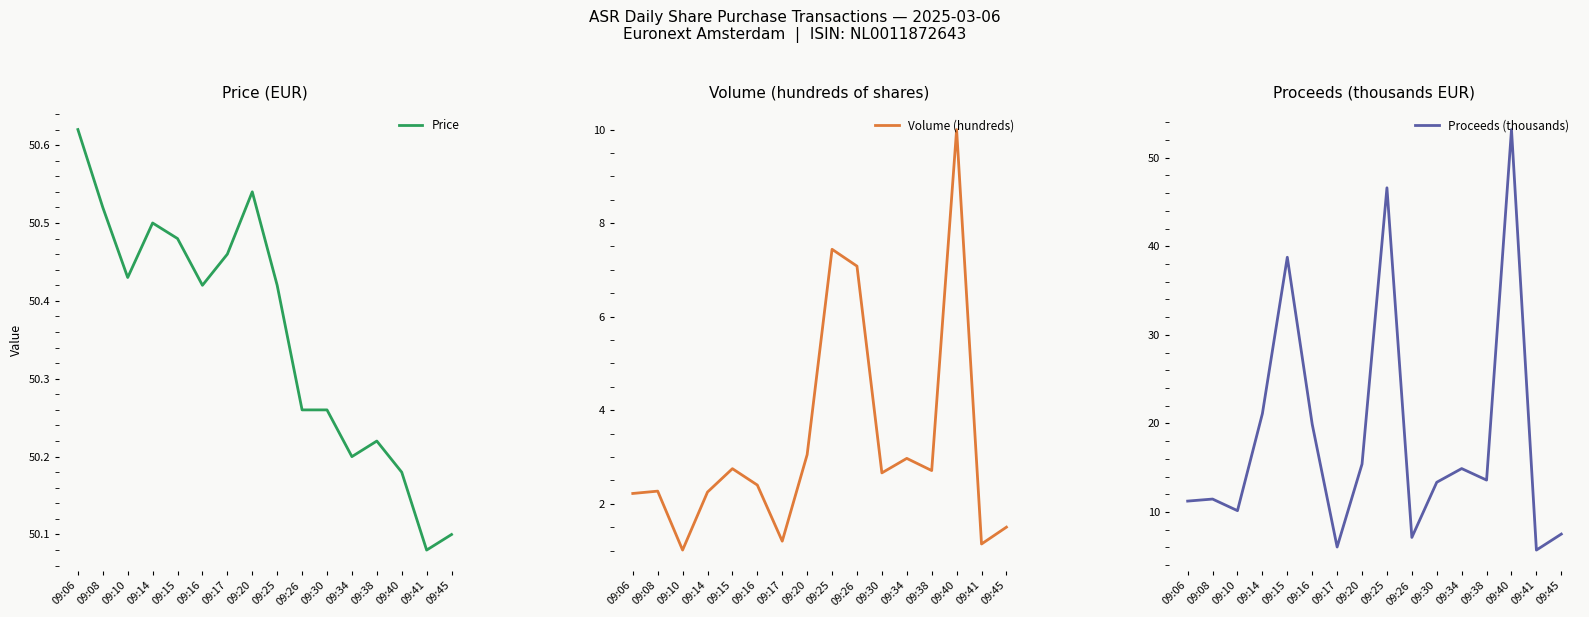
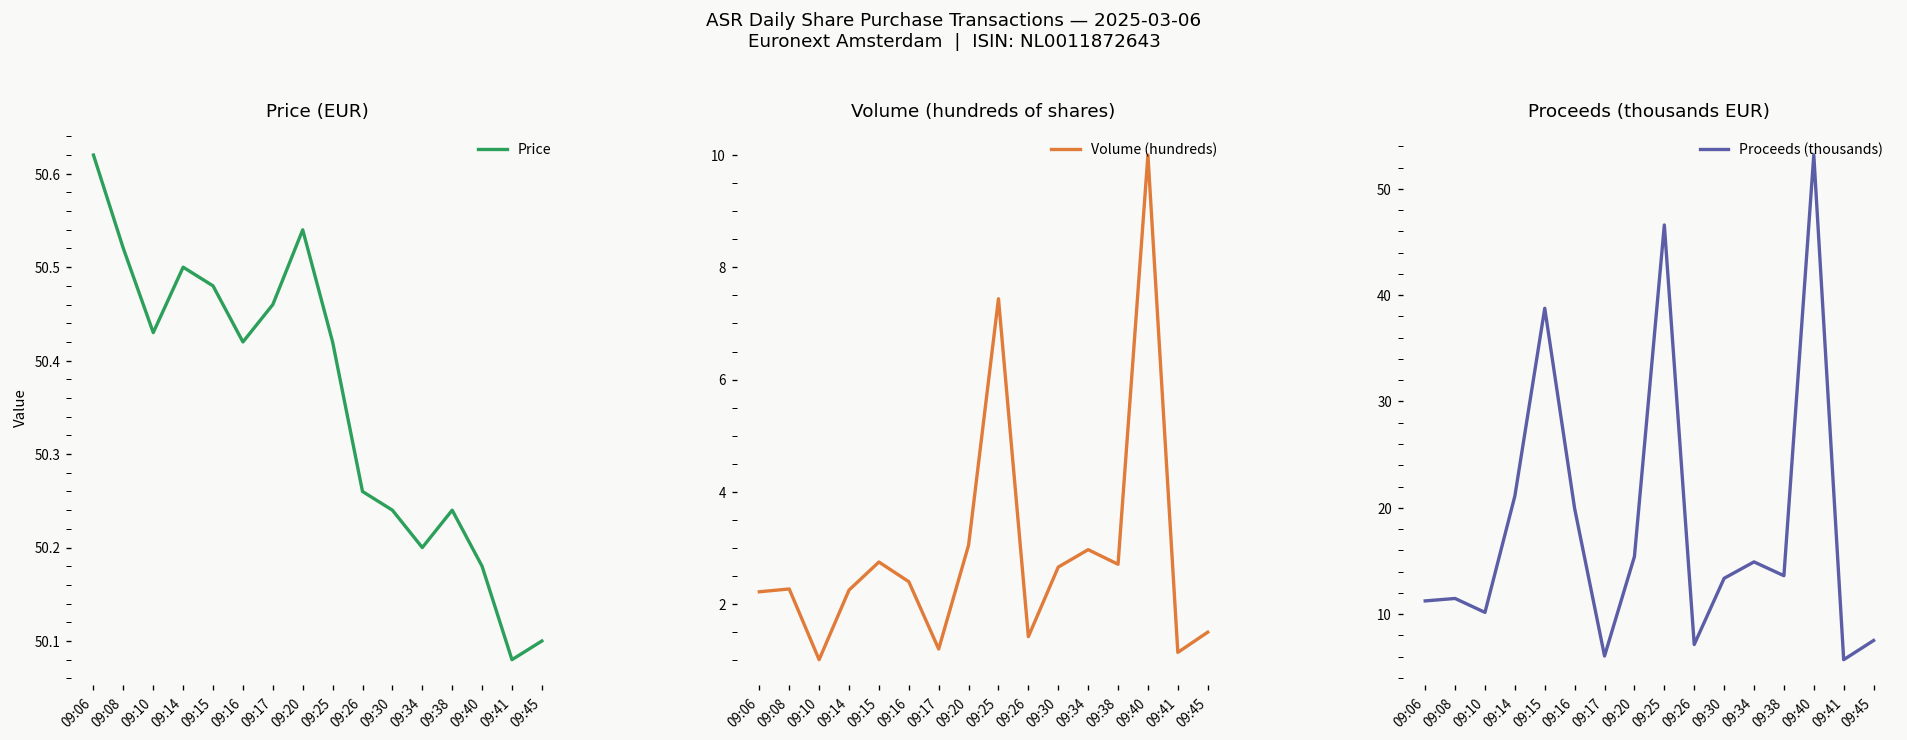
Price (EUR), 09:30: 50.26 -> 50.24
Price (EUR), 09:38: 50.22 -> 50.24
Volume (hundreds of shares), 09:26: 7.1 -> 1.4
